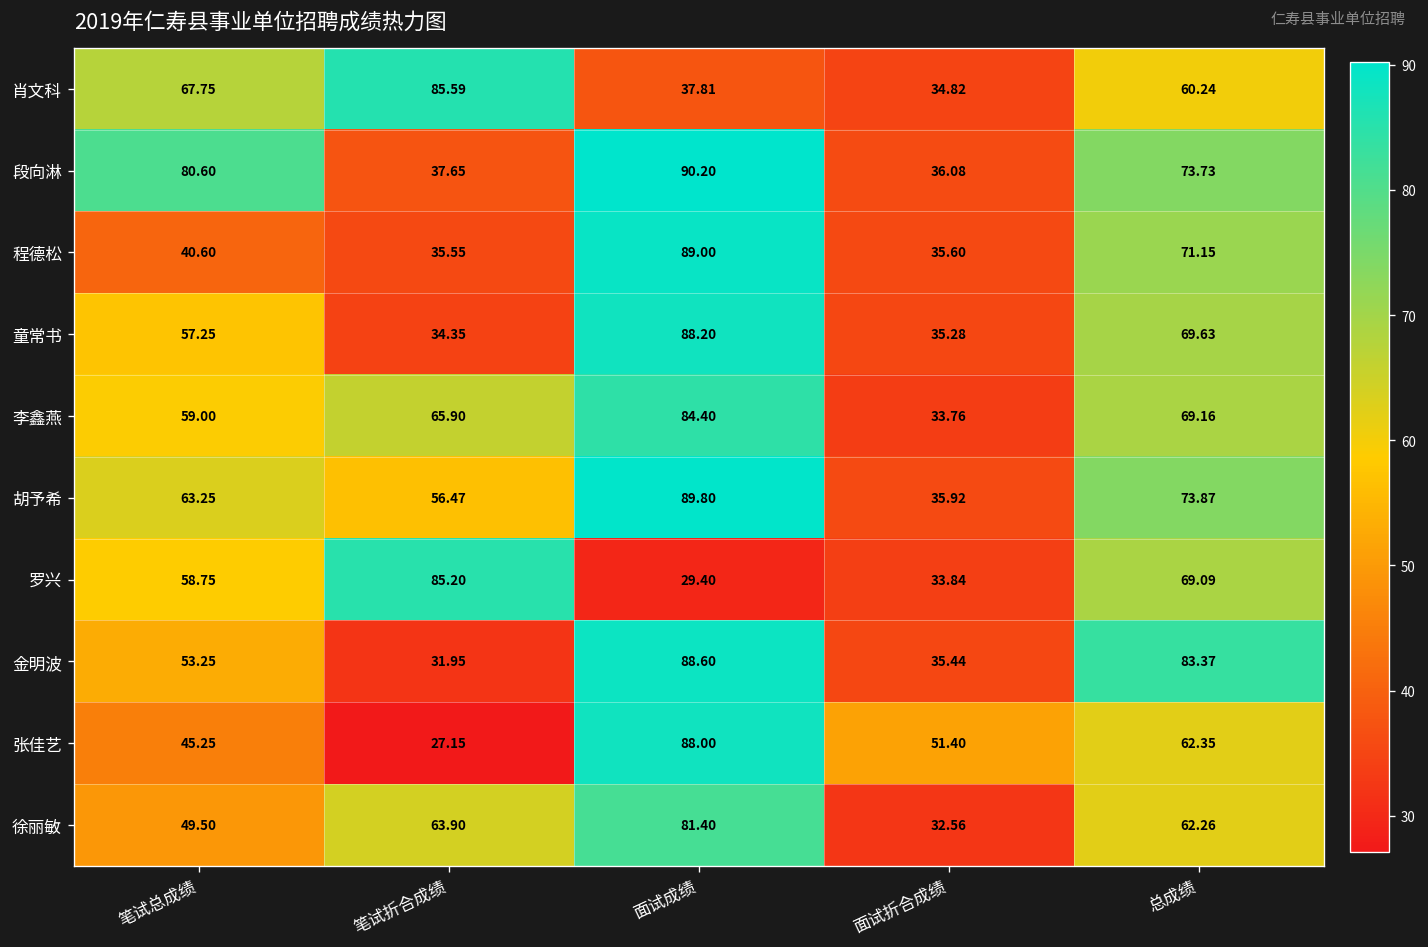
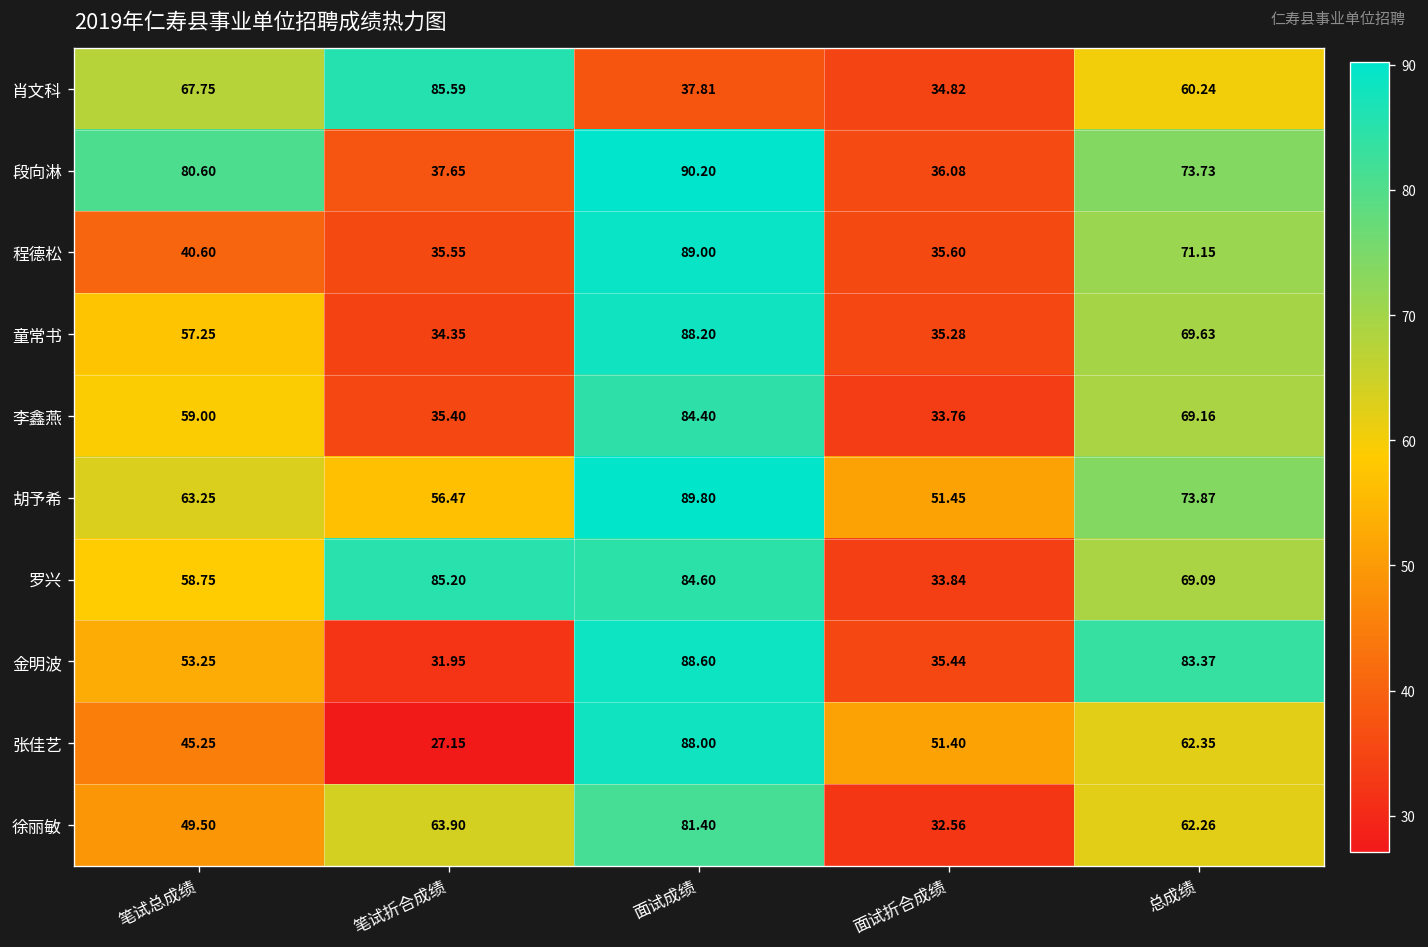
李鑫燕, 笔试折合成绩: 65.90 -> 35.40
胡予希, 面试折合成绩: 35.92 -> 51.45
罗兴, 面试成绩: 29.40 -> 84.60
